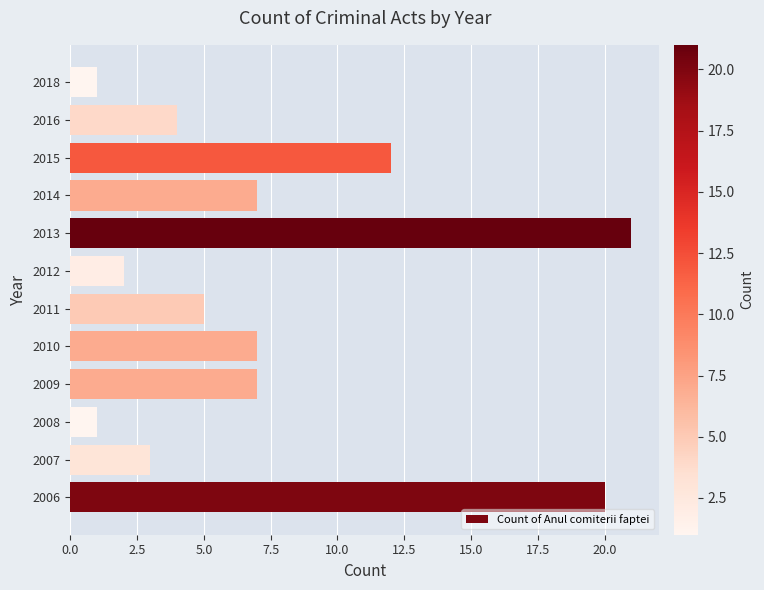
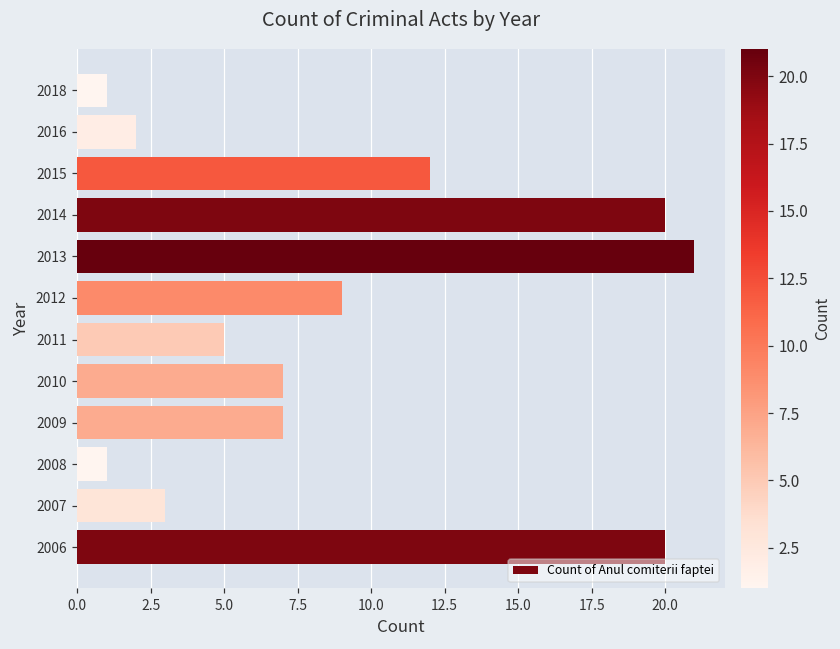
2016: 4 -> 2
2014: 7 -> 20
2012: 2 -> 9
